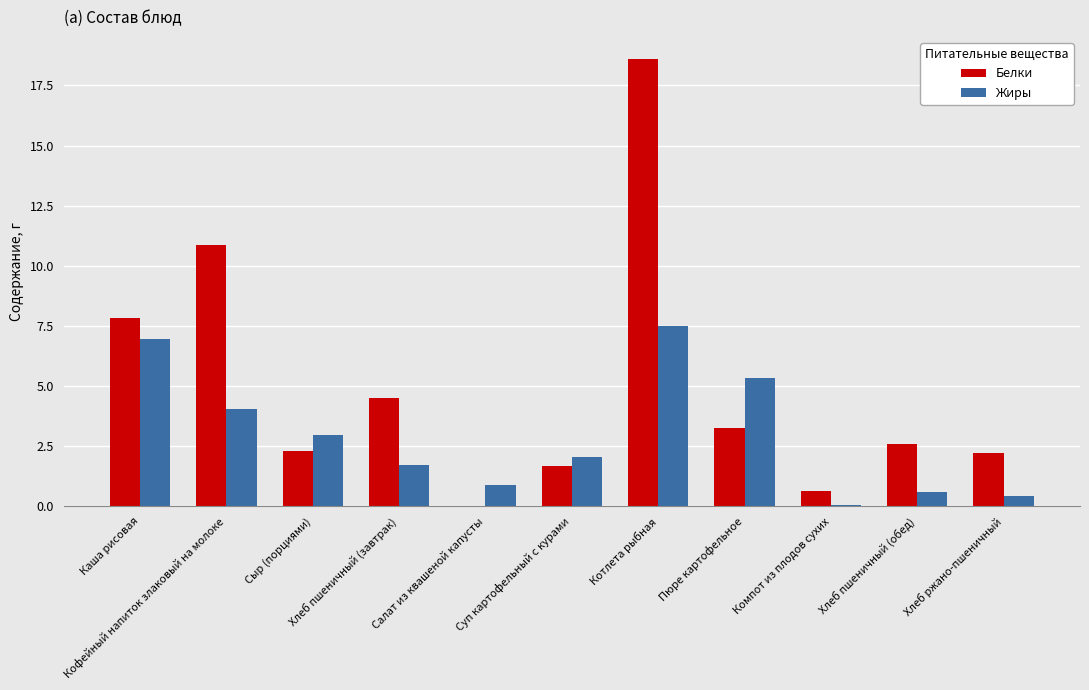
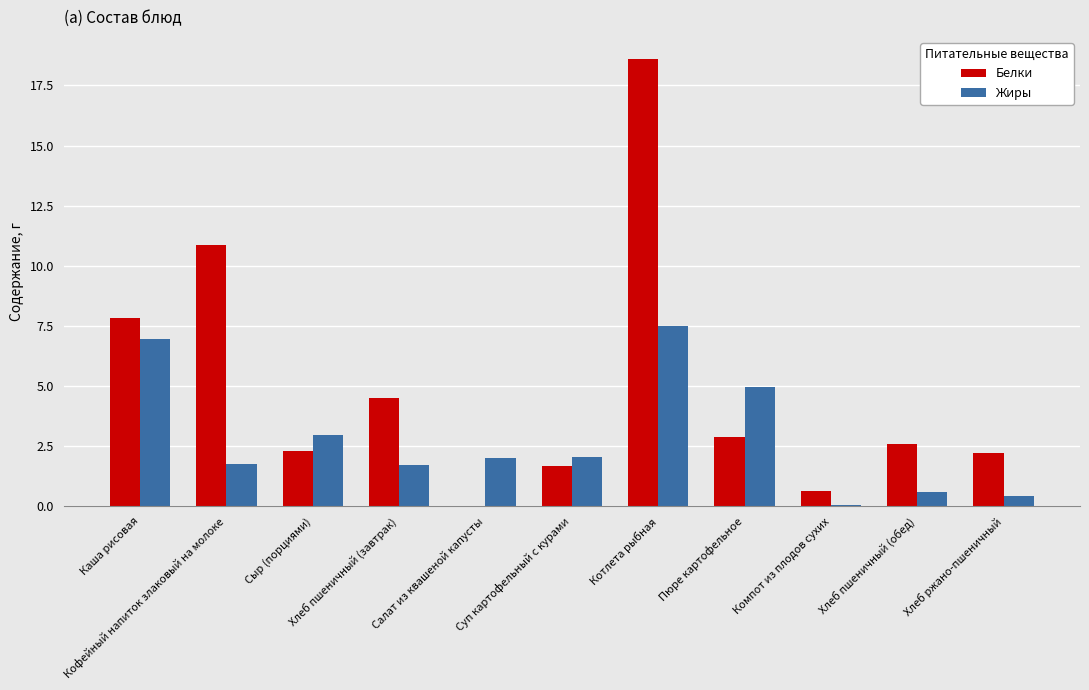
Жиры, Кофейный напиток злаковый на молоке: 4.0 -> 1.8
Жиры, Салат из квашеной капусты: 0.9 -> 2.0
Белки, Пюре картофельное: 3.3 -> 2.9
Жиры, Пюре картофельное: 5.3 -> 5.0
